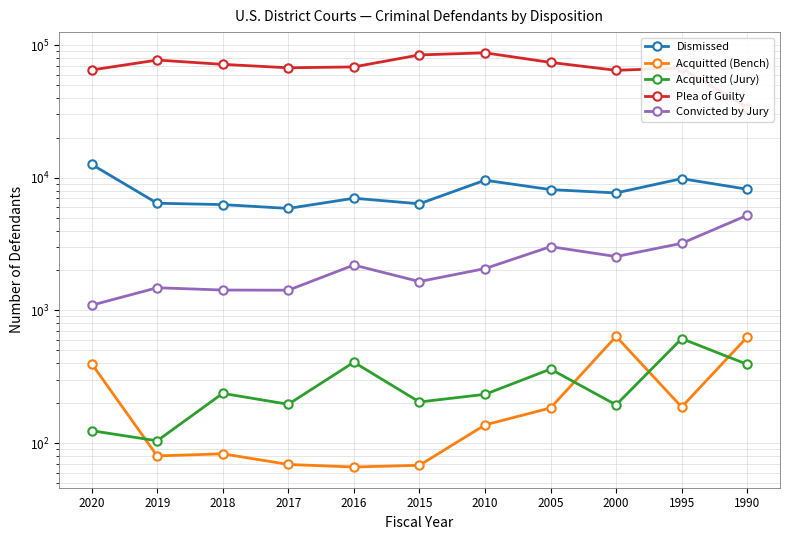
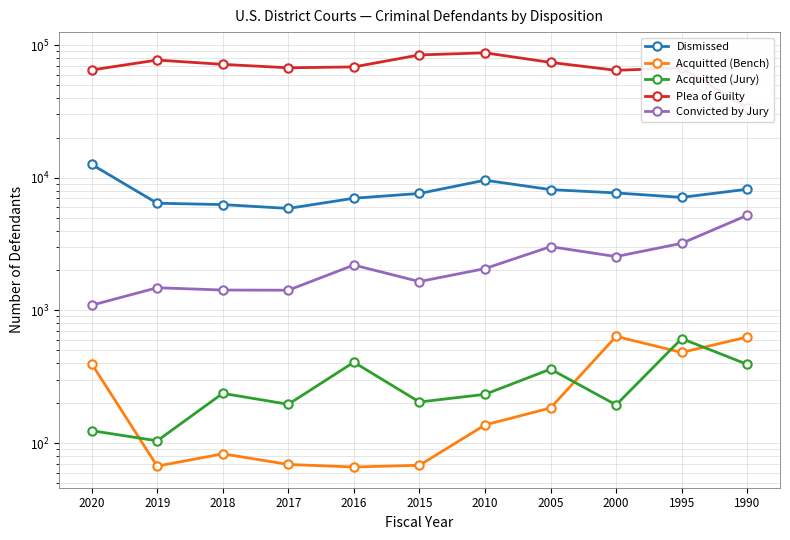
Acquitted (Bench), 2019: 80 -> 70
Dismissed, 2015: 6000 -> 8000
Dismissed, 1995: 10000 -> 7000
Acquitted (Bench), 1995: 190 -> 480
